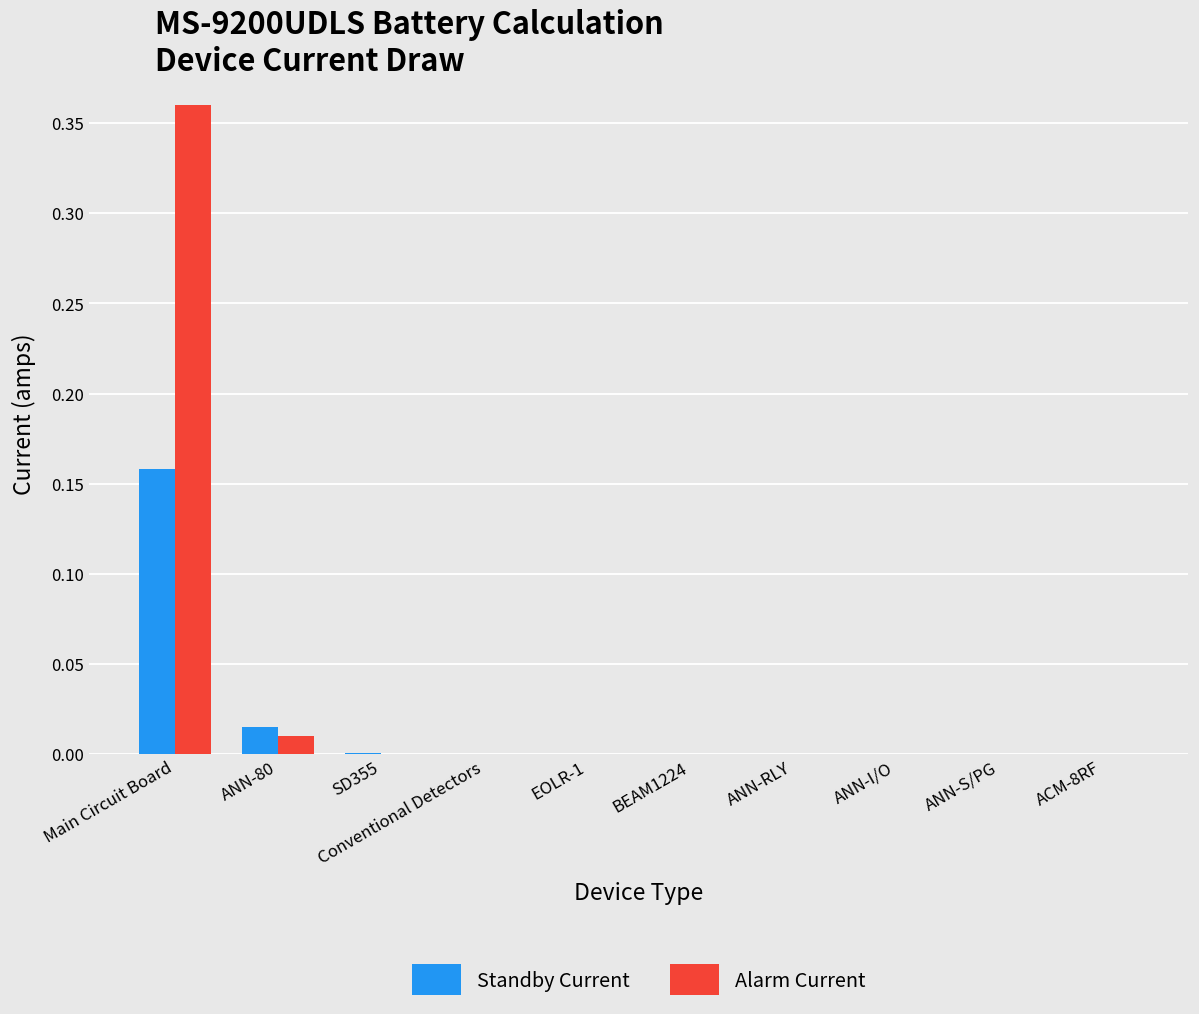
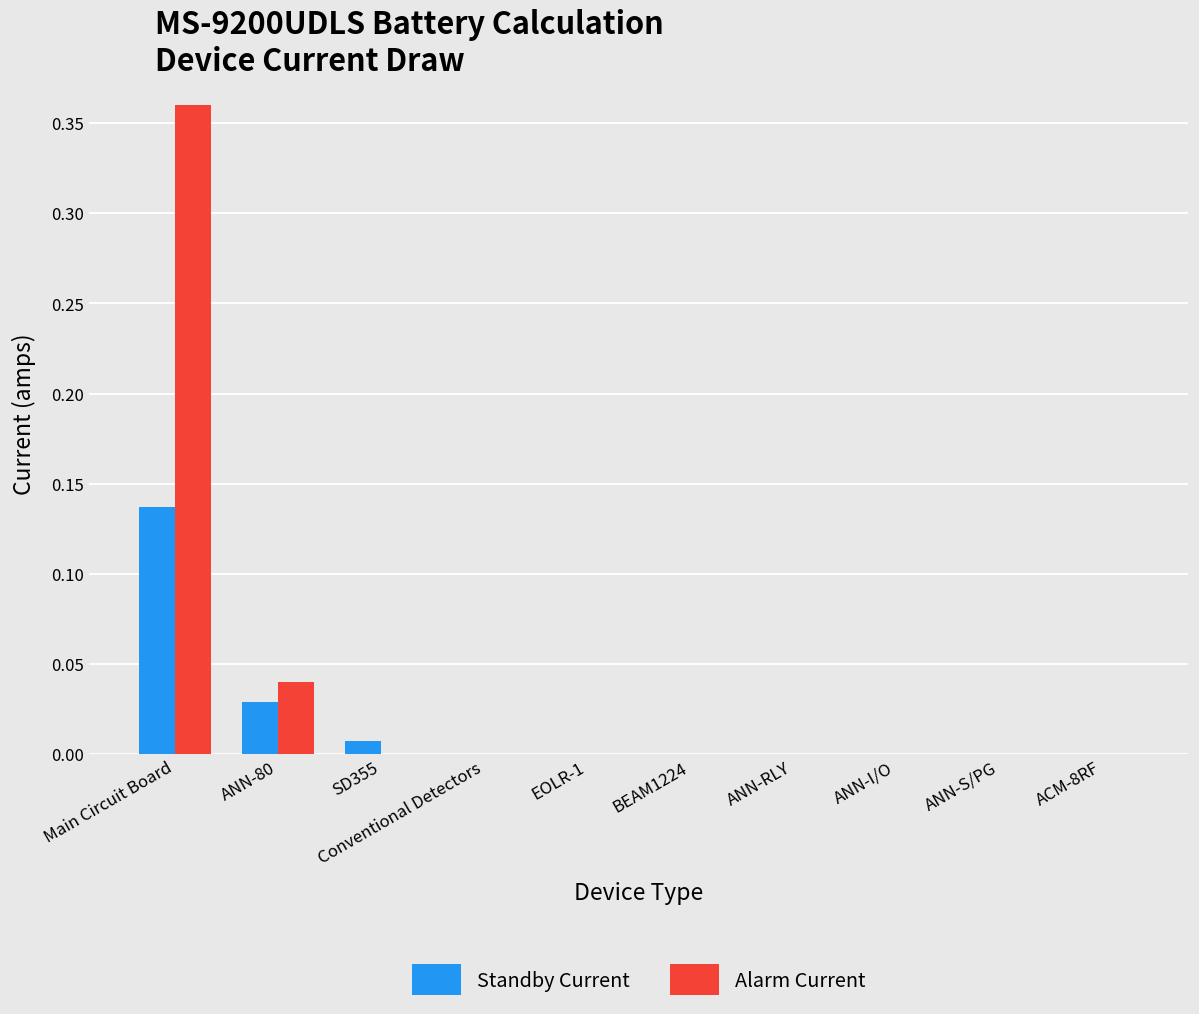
Standby Current, Main Circuit Board: 0.158 -> 0.137
Standby Current, ANN-80: 0.015 -> 0.029
Alarm Current, ANN-80: 0.01 -> 0.04
Standby Current, SD355: 0.001 -> 0.007
